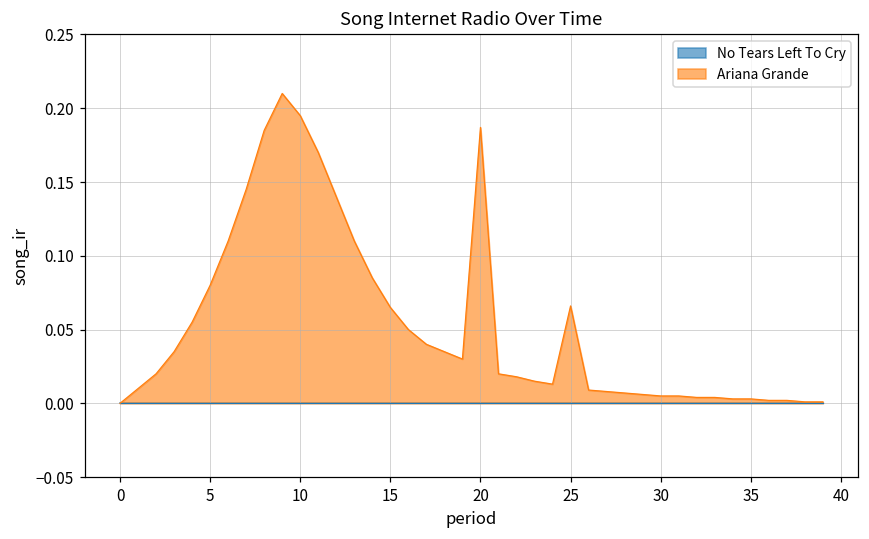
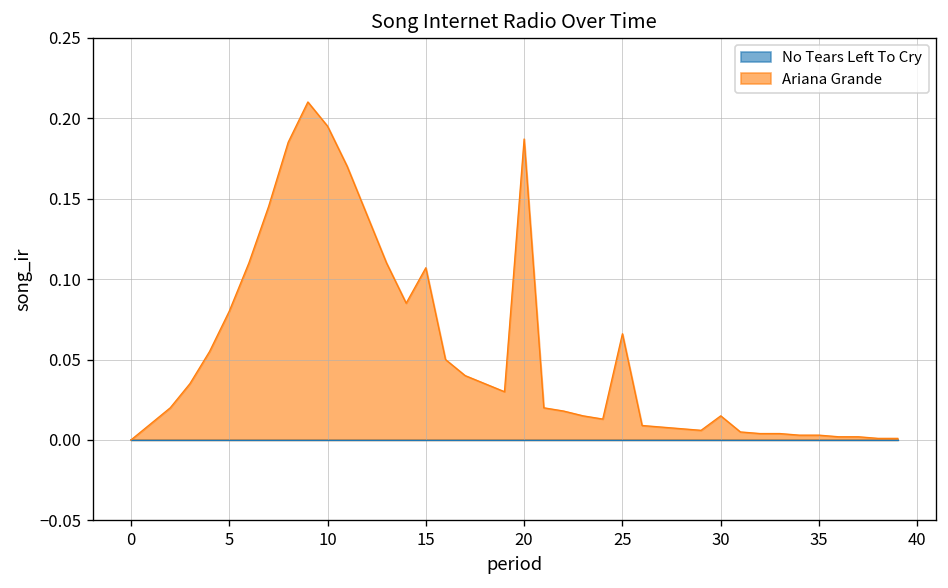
Ariana Grande, 15: 0.065 -> 0.107
Ariana Grande, 30: 0.005 -> 0.015
